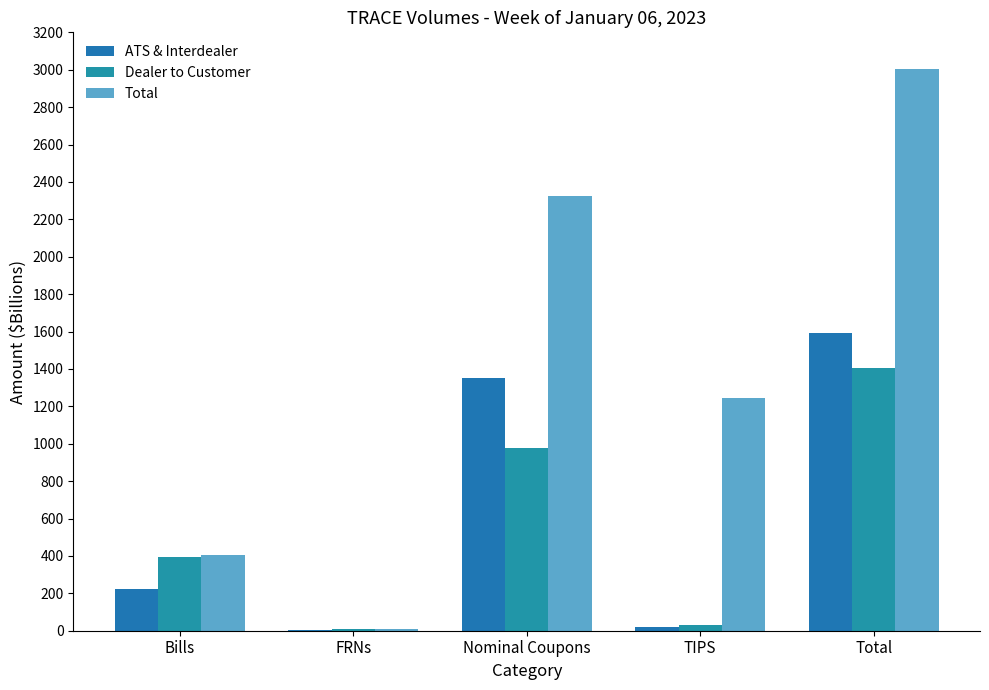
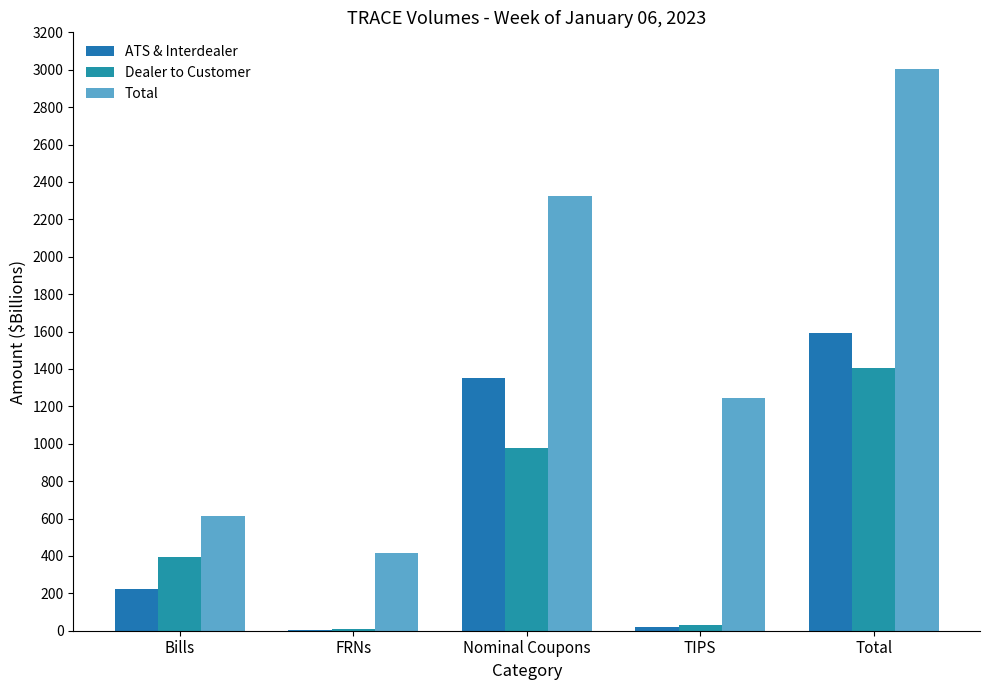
Total, Bills: 410 -> 620
Total, FRNs: 10 -> 420
